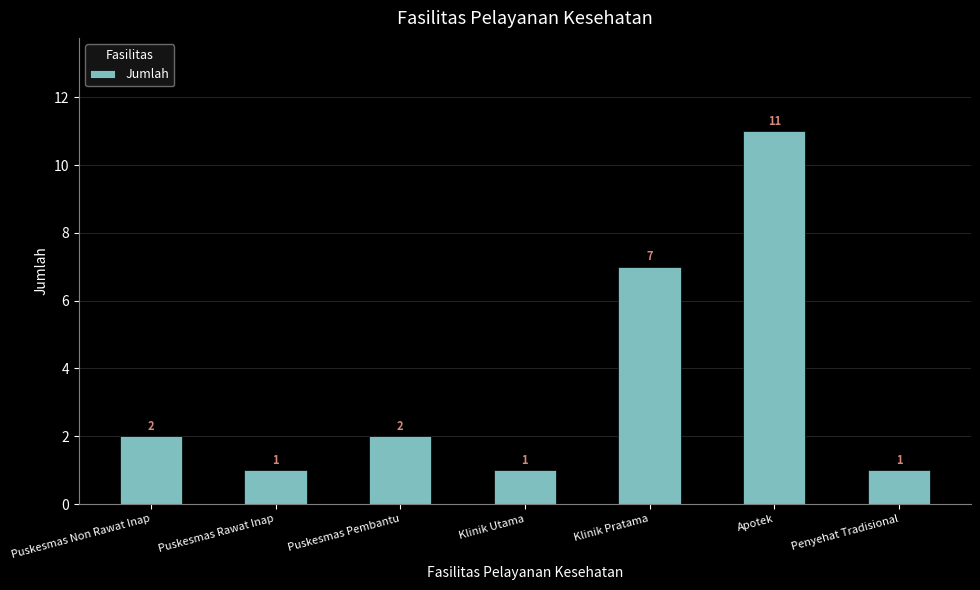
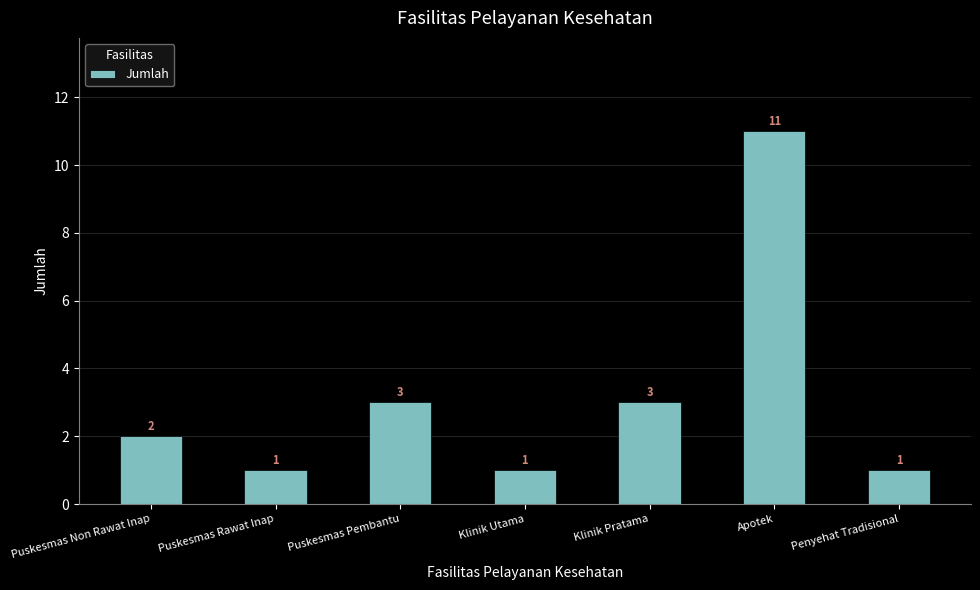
Puskesmas Pembantu: 2 -> 3
Klinik Pratama: 7 -> 3
